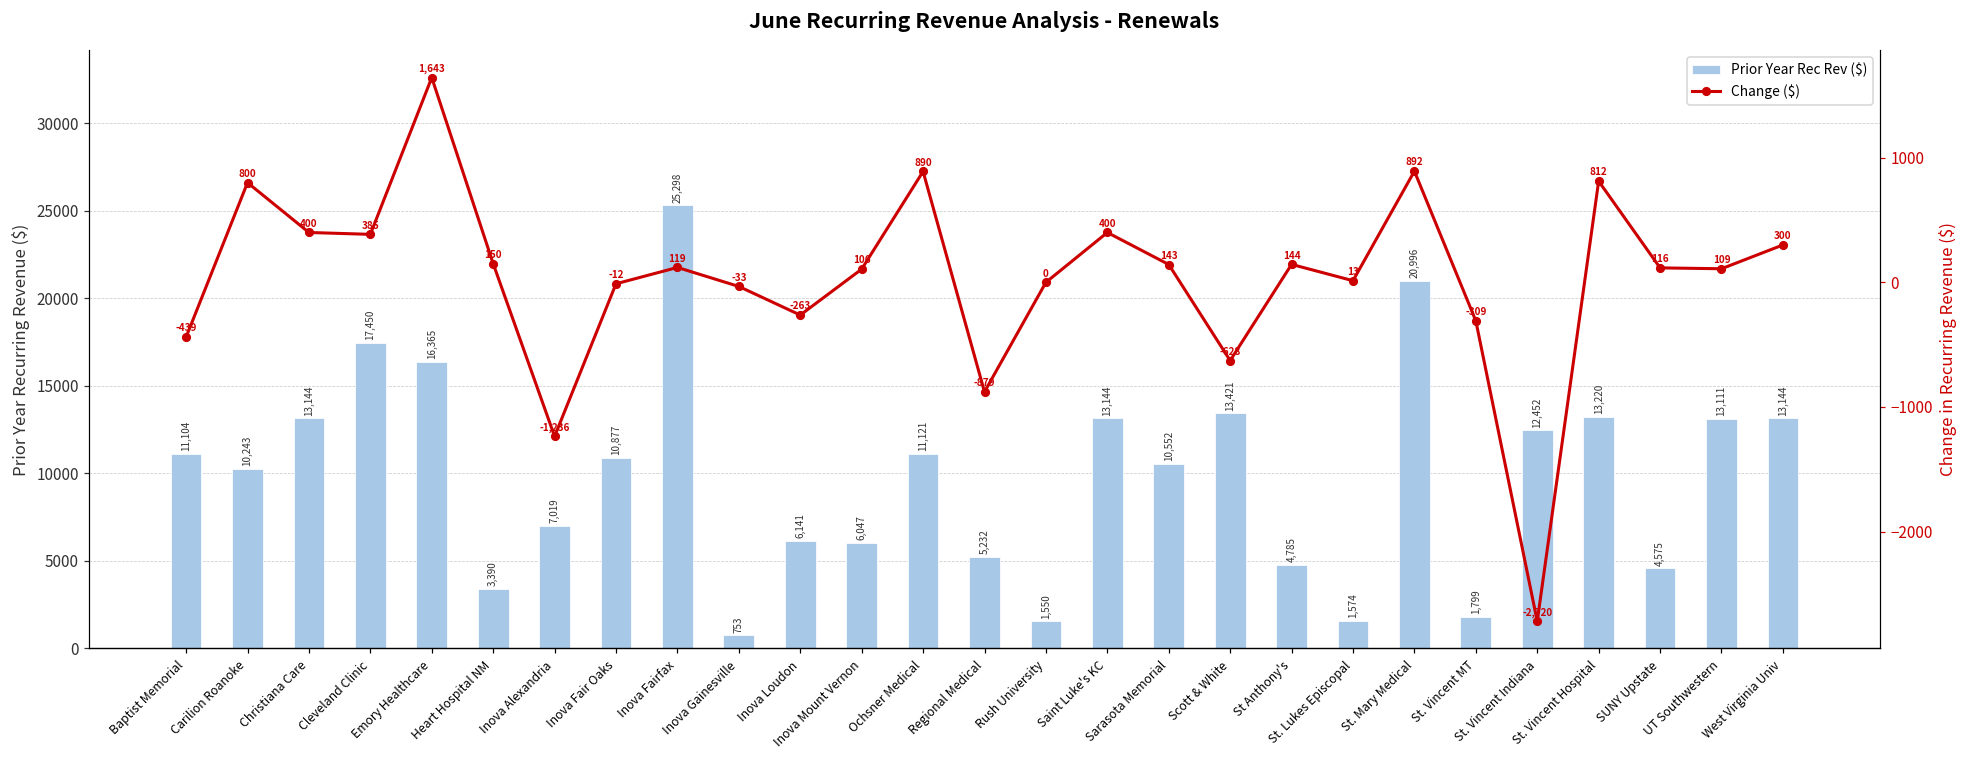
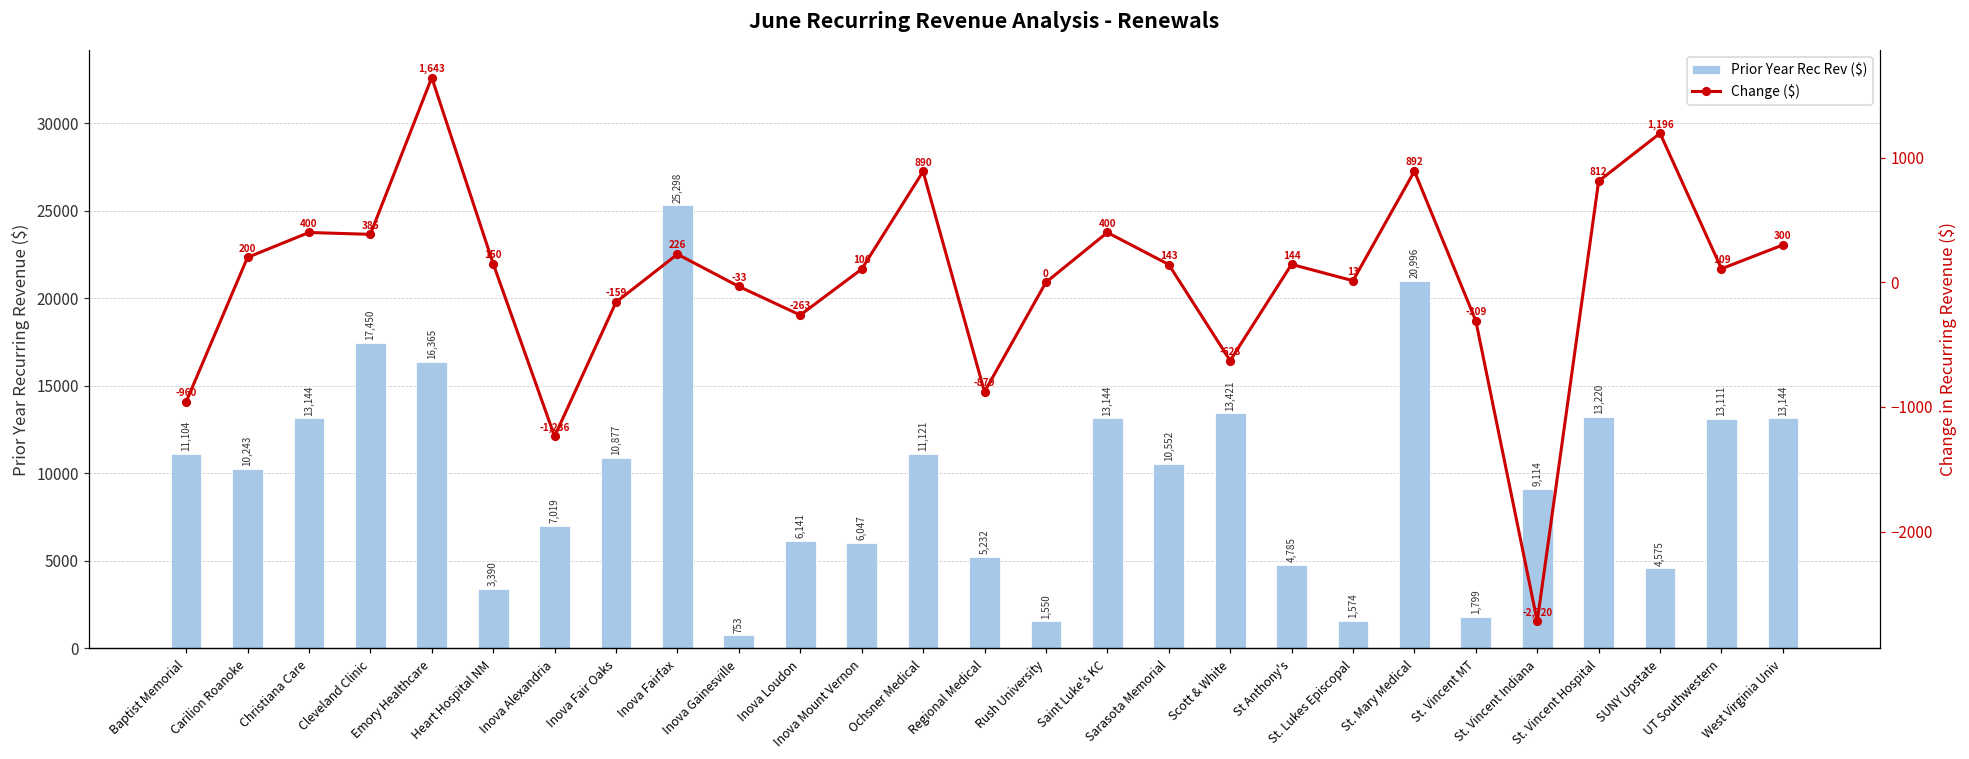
Prior Year Rec Rev ($), St. Vincent Indiana: 12,452 -> 9,114
Change ($), Baptist Memorial: -439 -> -960
Change ($), Carilion Roanoke: 800 -> 200
Change ($), Inova Fair Oaks: -12 -> -159
Change ($), Inova Fairfax: 119 -> 226
Change ($), SUNY Upstate: 116 -> 1,196
